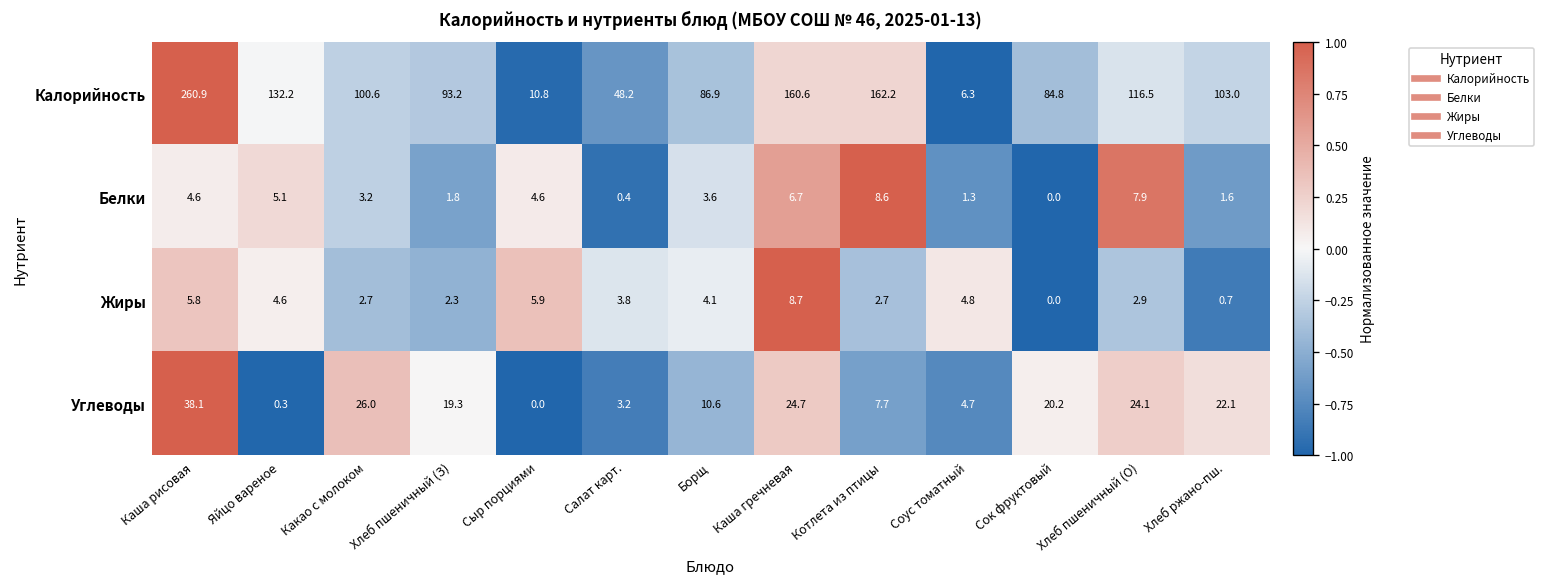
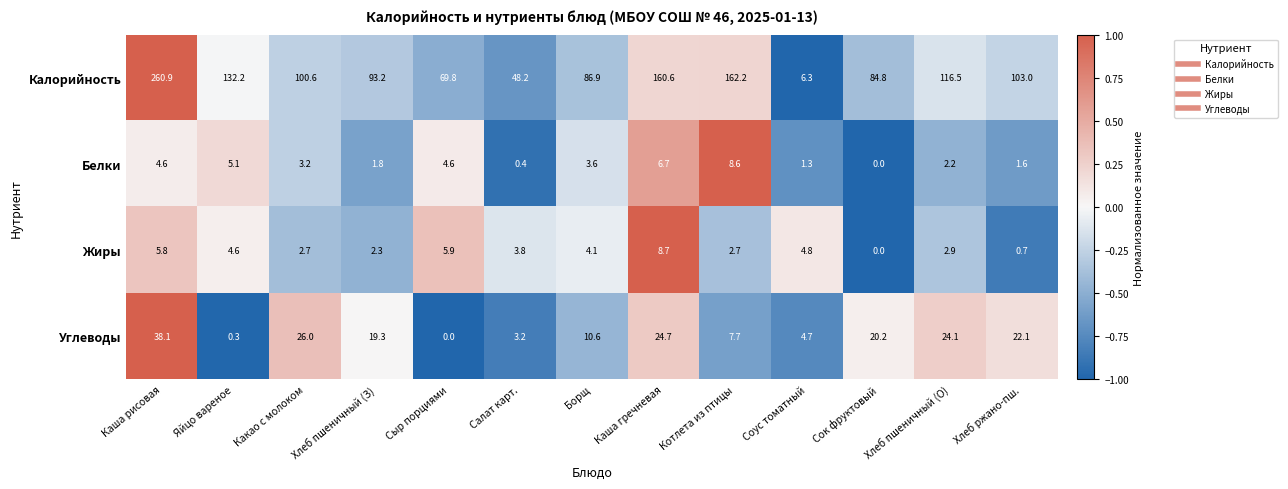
Калорийность, Сыр порциями: 10.8 -> 69.8
Белки, Хлеб пшеничный (О): 7.9 -> 2.2
